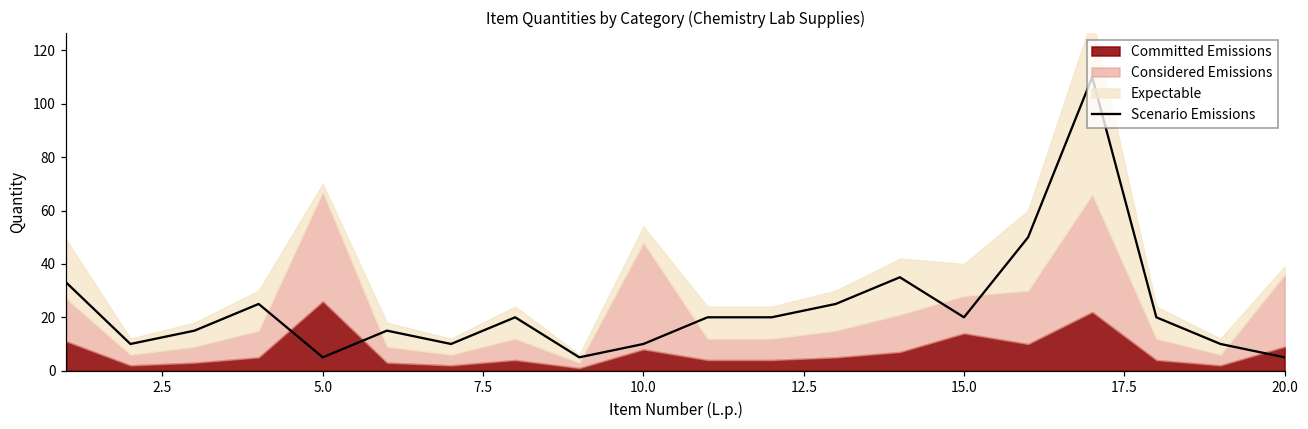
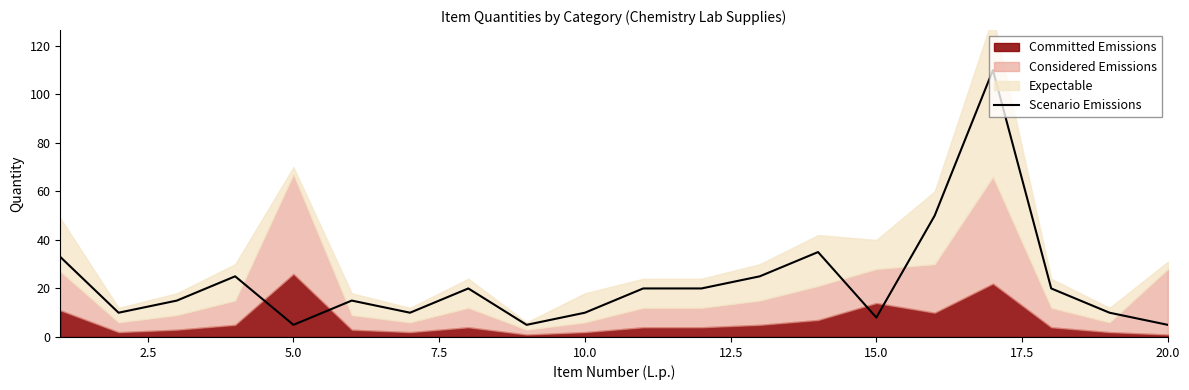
Committed Emissions, 10.0: 8 -> 2
Considered Emissions, 10.0: 40 -> 4
Expectable, 10.0: 6 -> 12
Scenario Emissions, 15.0: 20 -> 8
Committed Emissions, 20.0: 9 -> 1
